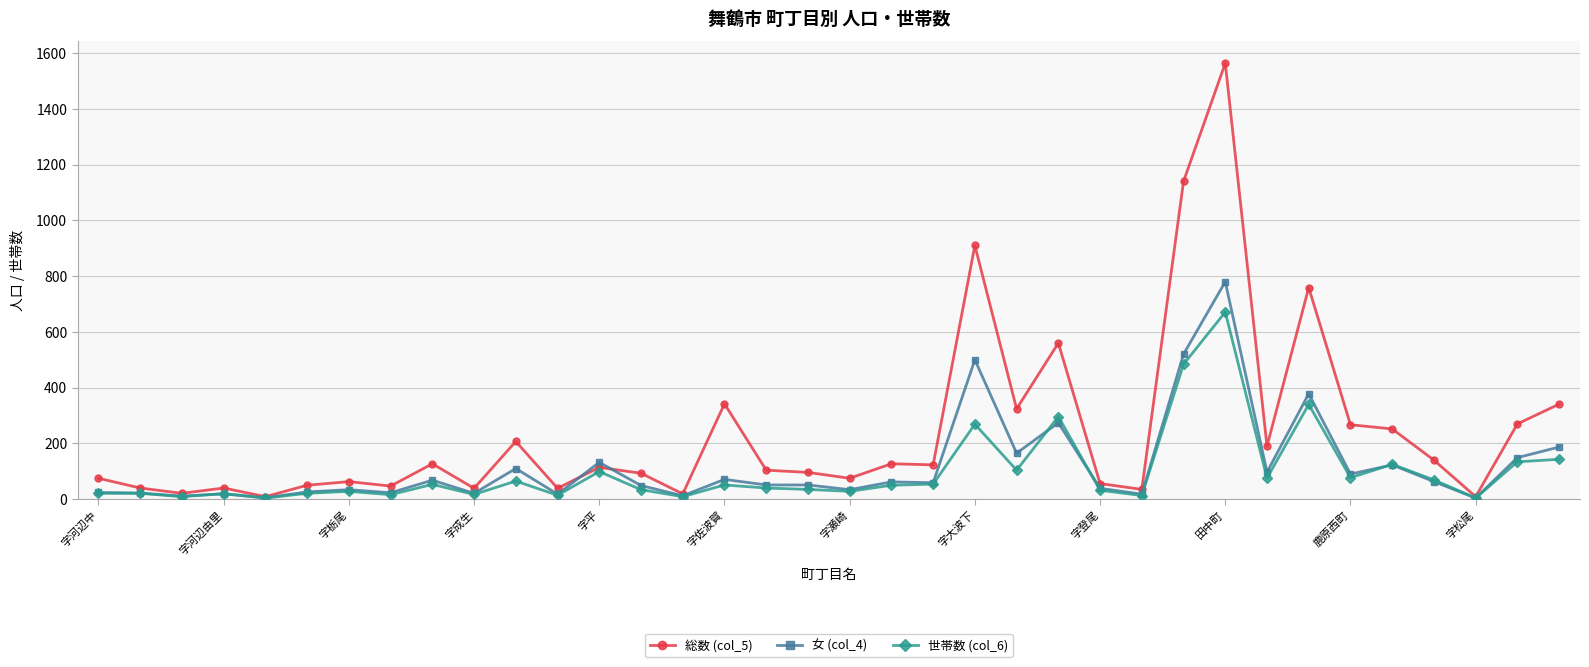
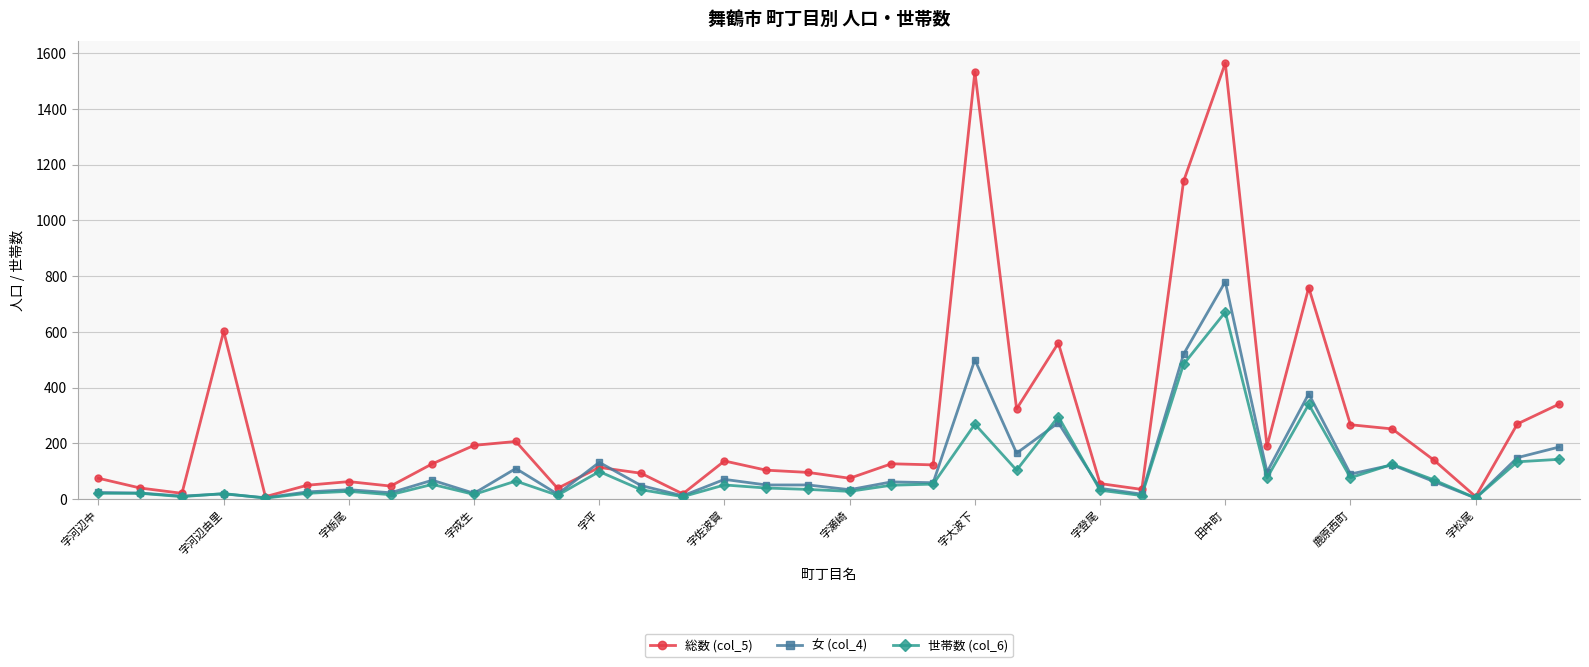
総数 (col_5), 字河辺由里: 40 -> 600
総数 (col_5), 字成生: 40 -> 190
総数 (col_5), 字佐波賀: 340 -> 140
総数 (col_5), 字大波下: 910 -> 1530
